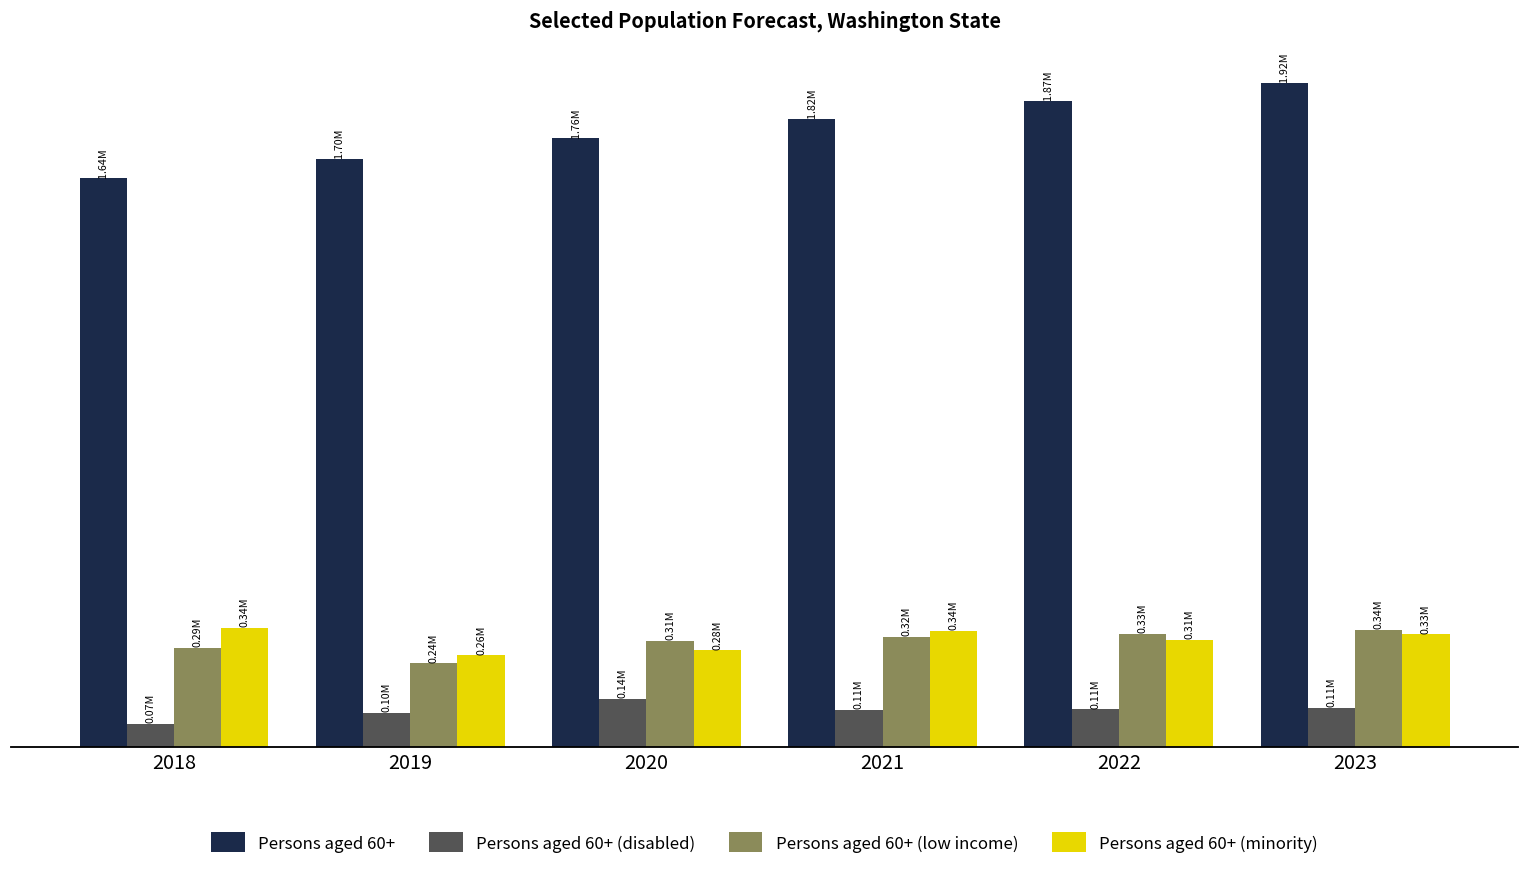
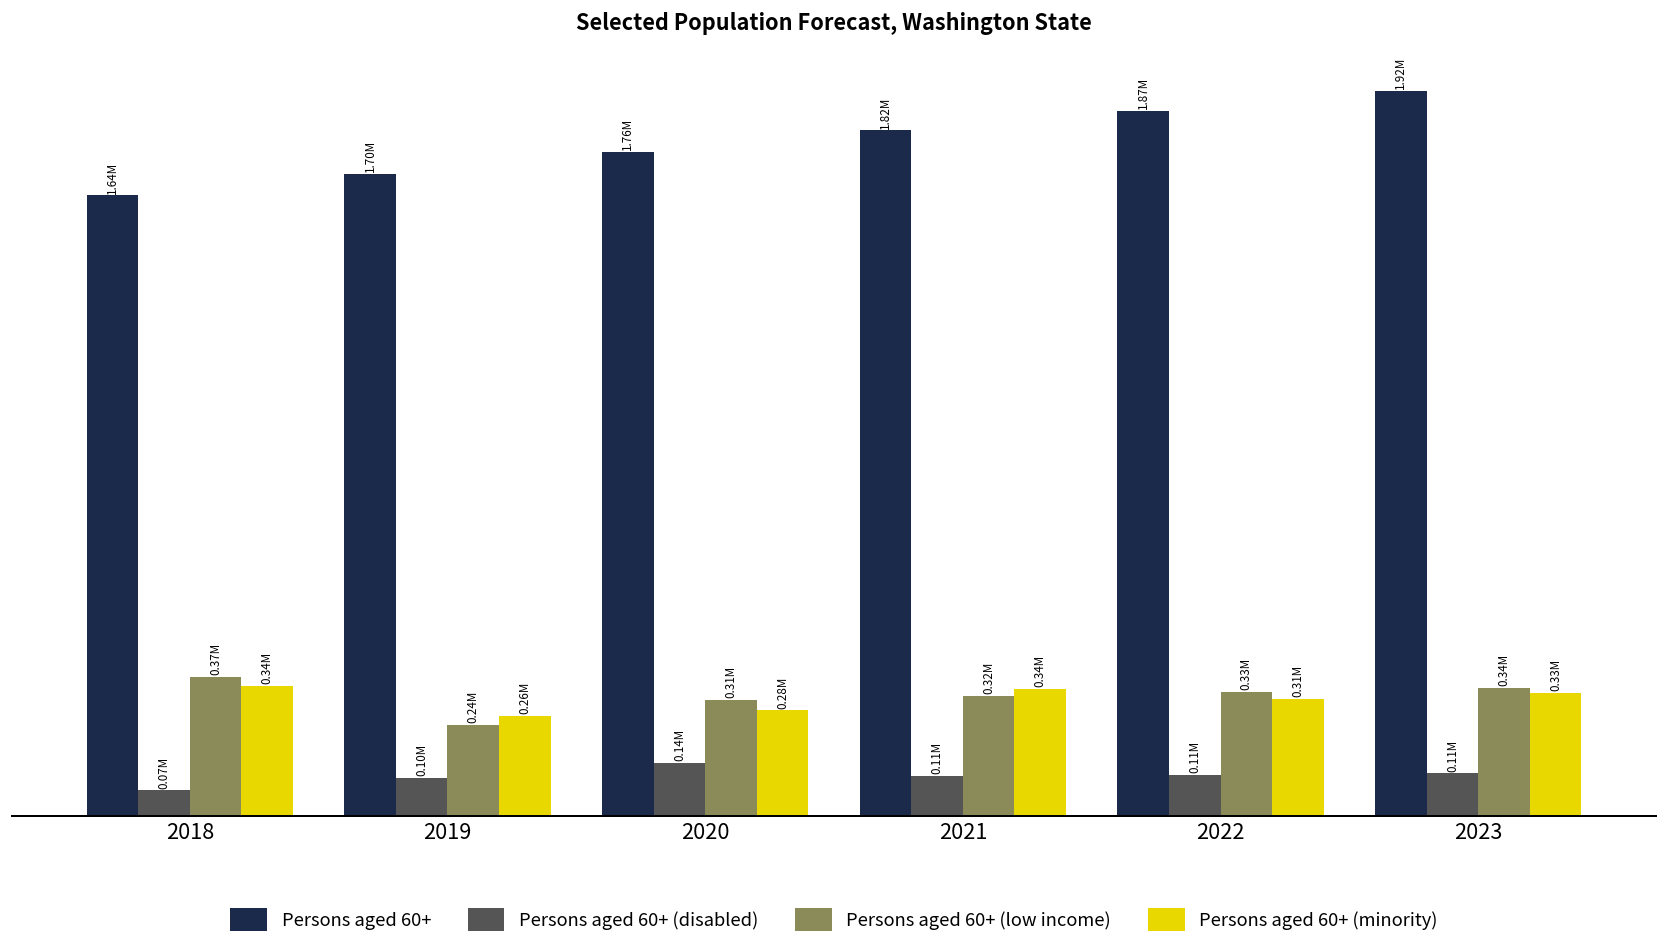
Persons aged 60+ (low income), 2018: 0.29M -> 0.37M
